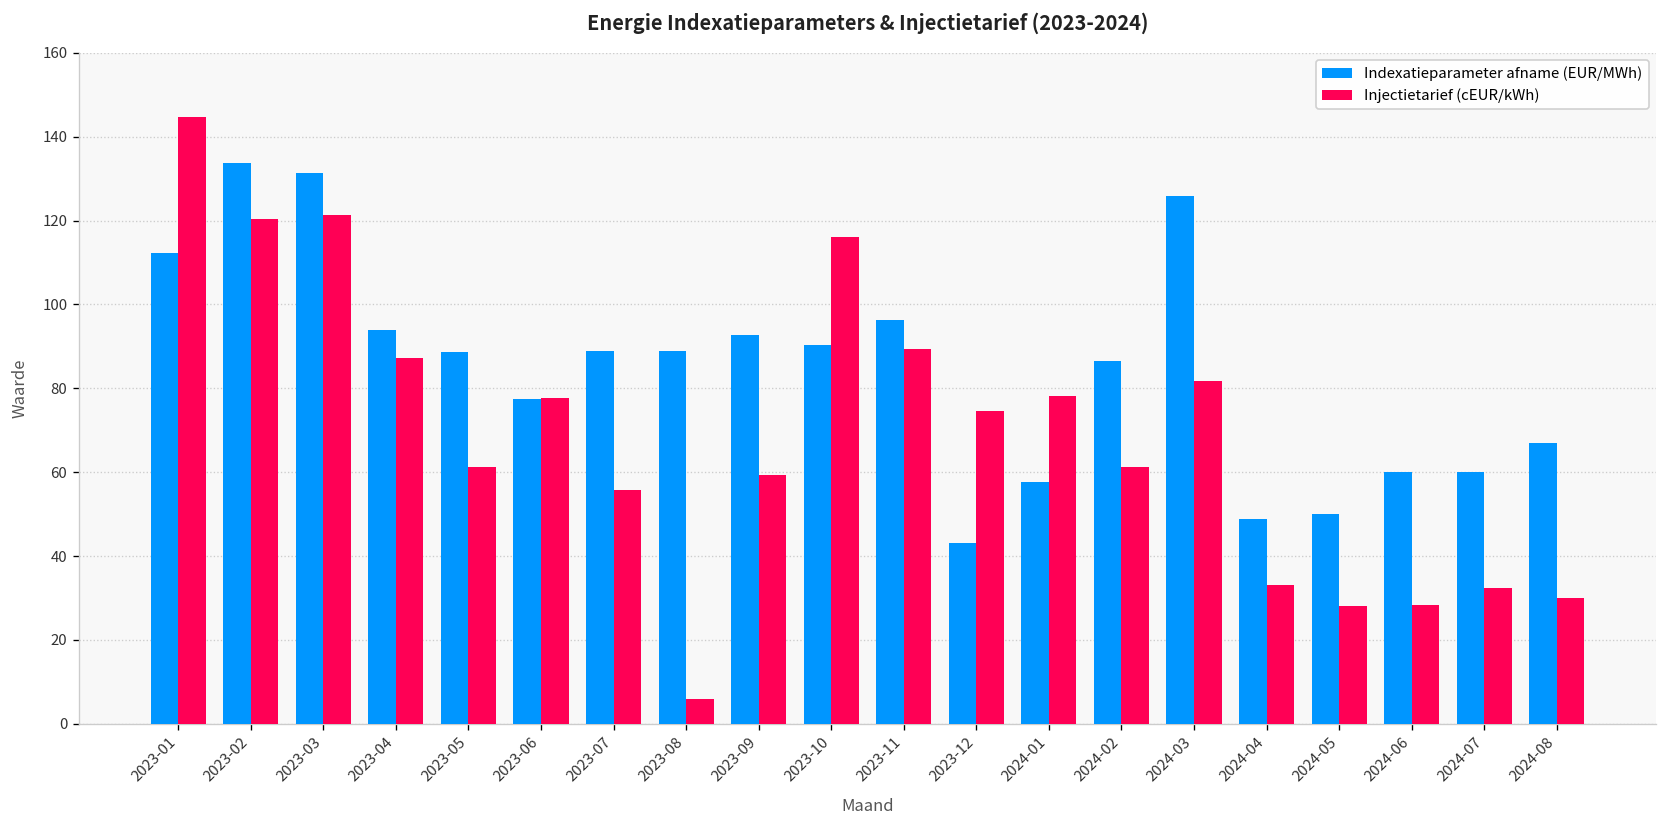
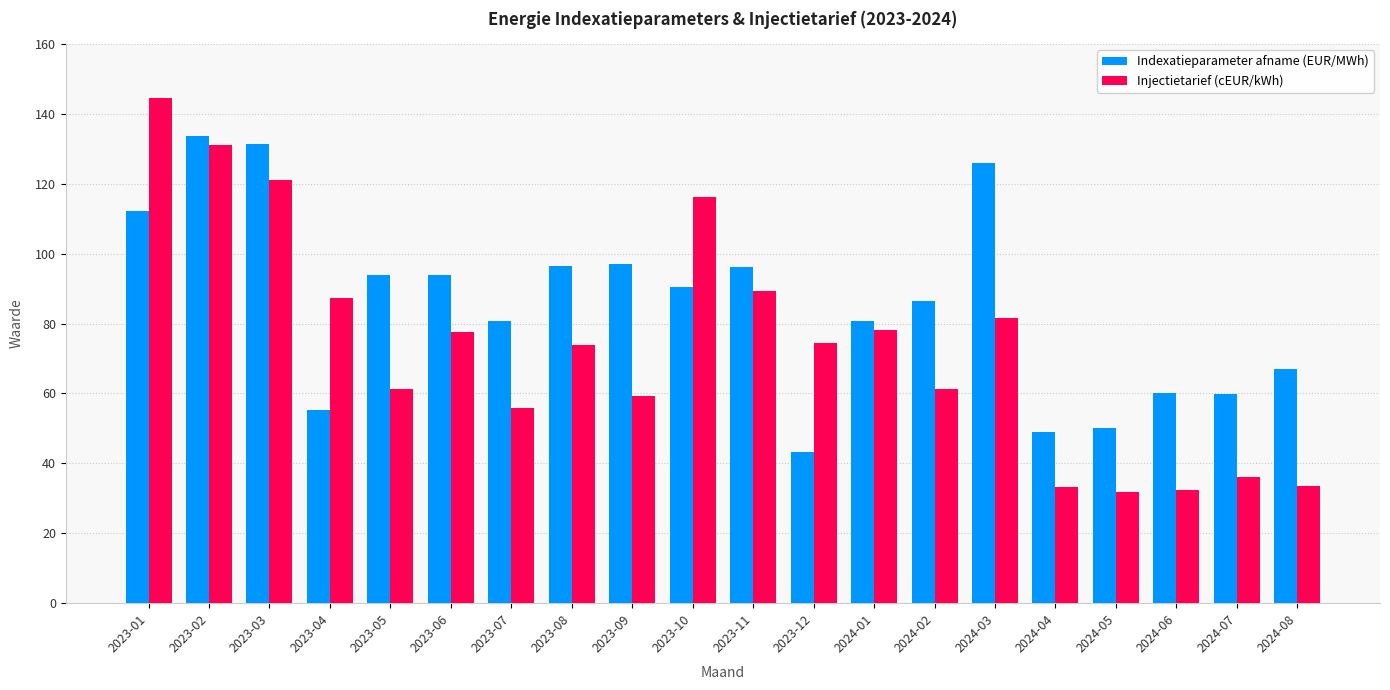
Injectietarief (cEUR/kWh), 2023-02: 120 -> 131
Indexatieparameter afname (EUR/MWh), 2023-04: 94 -> 55
Indexatieparameter afname (EUR/MWh), 2023-05: 89 -> 94
Indexatieparameter afname (EUR/MWh), 2023-06: 77 -> 94
Indexatieparameter afname (EUR/MWh), 2023-07: 89 -> 81
Indexatieparameter afname (EUR/MWh), 2023-08: 89 -> 96
Injectietarief (cEUR/kWh), 2023-08: 6 -> 74
Indexatieparameter afname (EUR/MWh), 2023-09: 93 -> 97
Indexatieparameter afname (EUR/MWh), 2024-01: 58 -> 81
Injectietarief (cEUR/kWh), 2024-05: 28 -> 32
Injectietarief (cEUR/kWh), 2024-06: 28 -> 32
Injectietarief (cEUR/kWh), 2024-07: 32 -> 36
Injectietarief (cEUR/kWh), 2024-08: 30 -> 34
